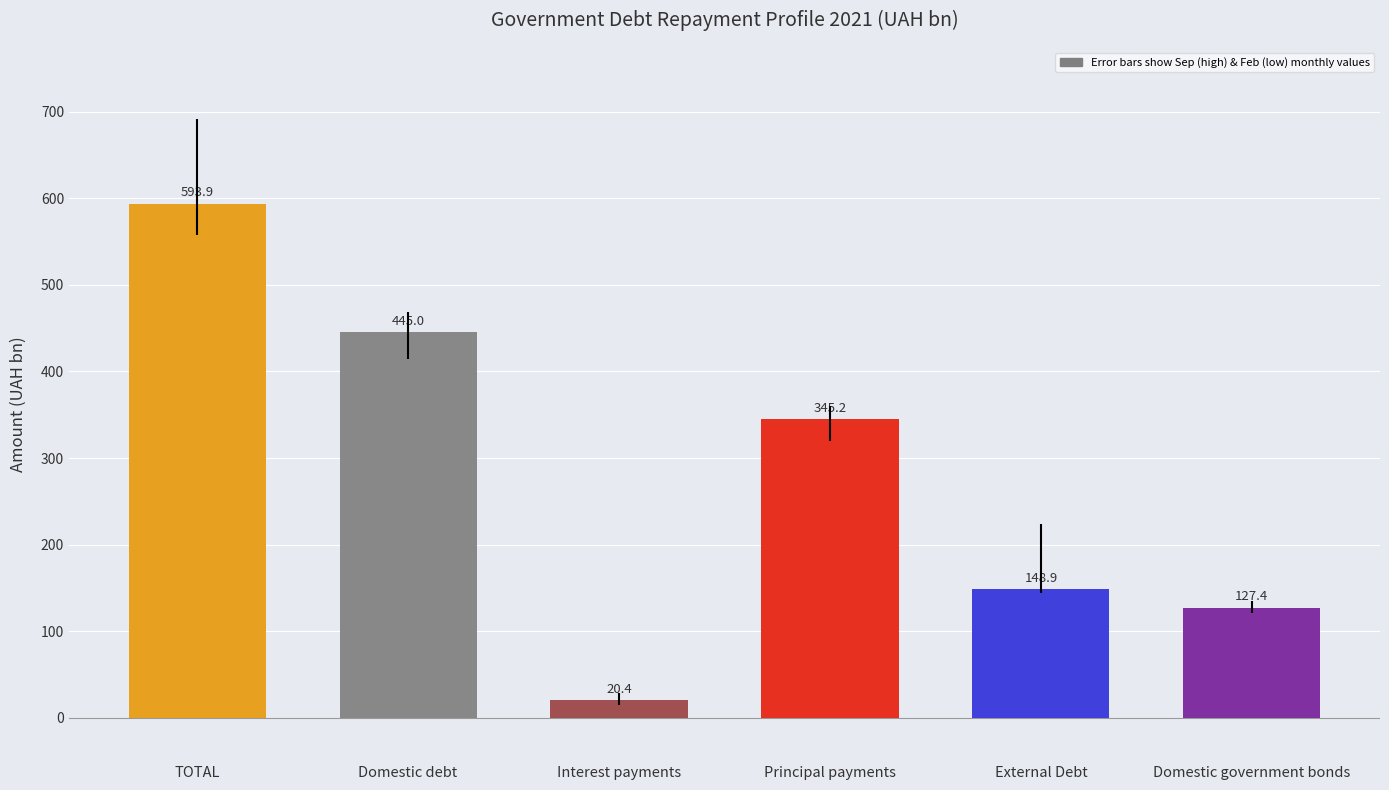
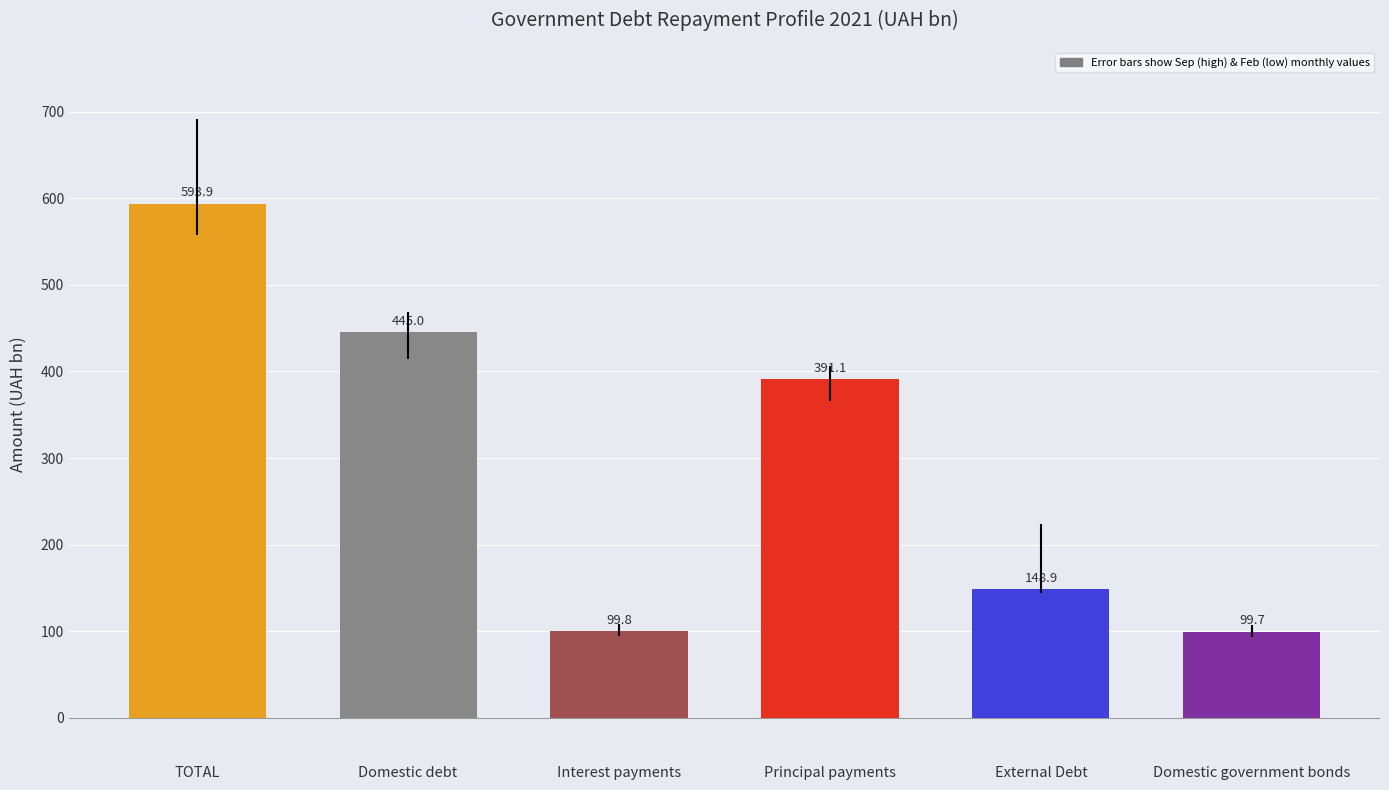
Interest payments: 20.4 -> 99.8
Principal payments: 345.2 -> 391.1
Domestic government bonds: 127.4 -> 99.7
